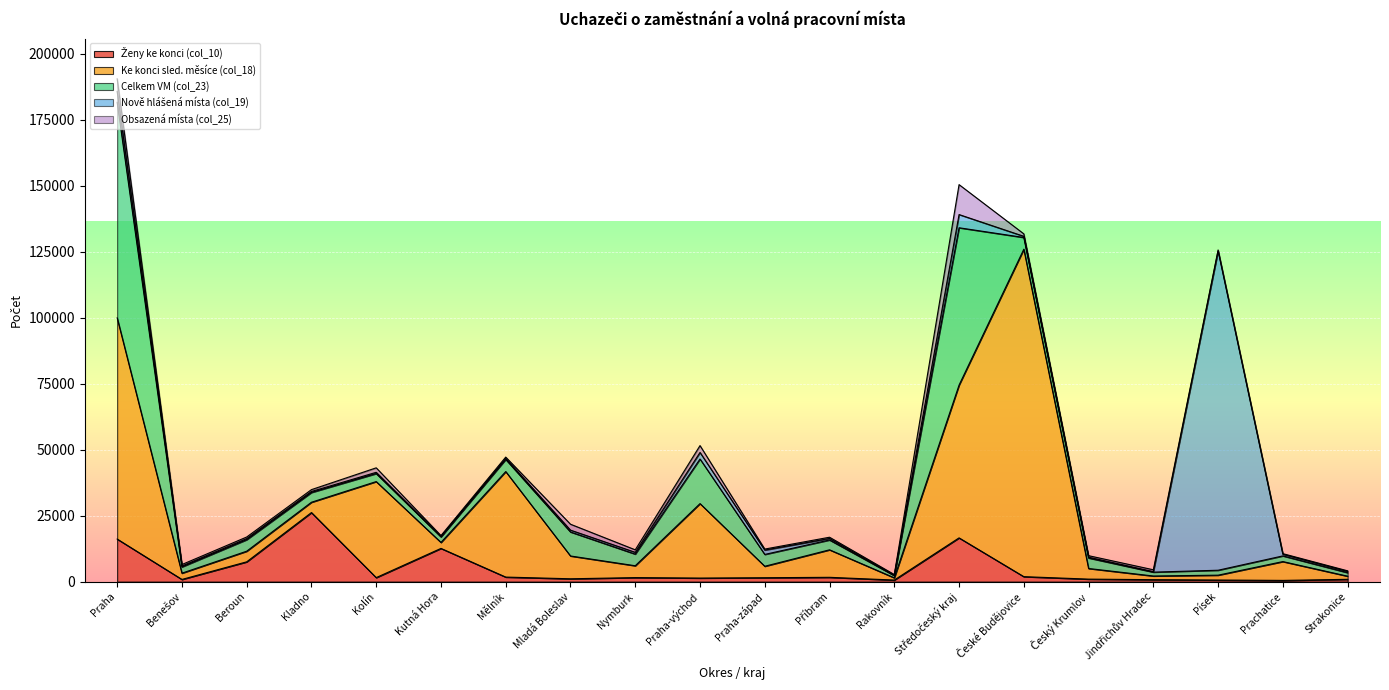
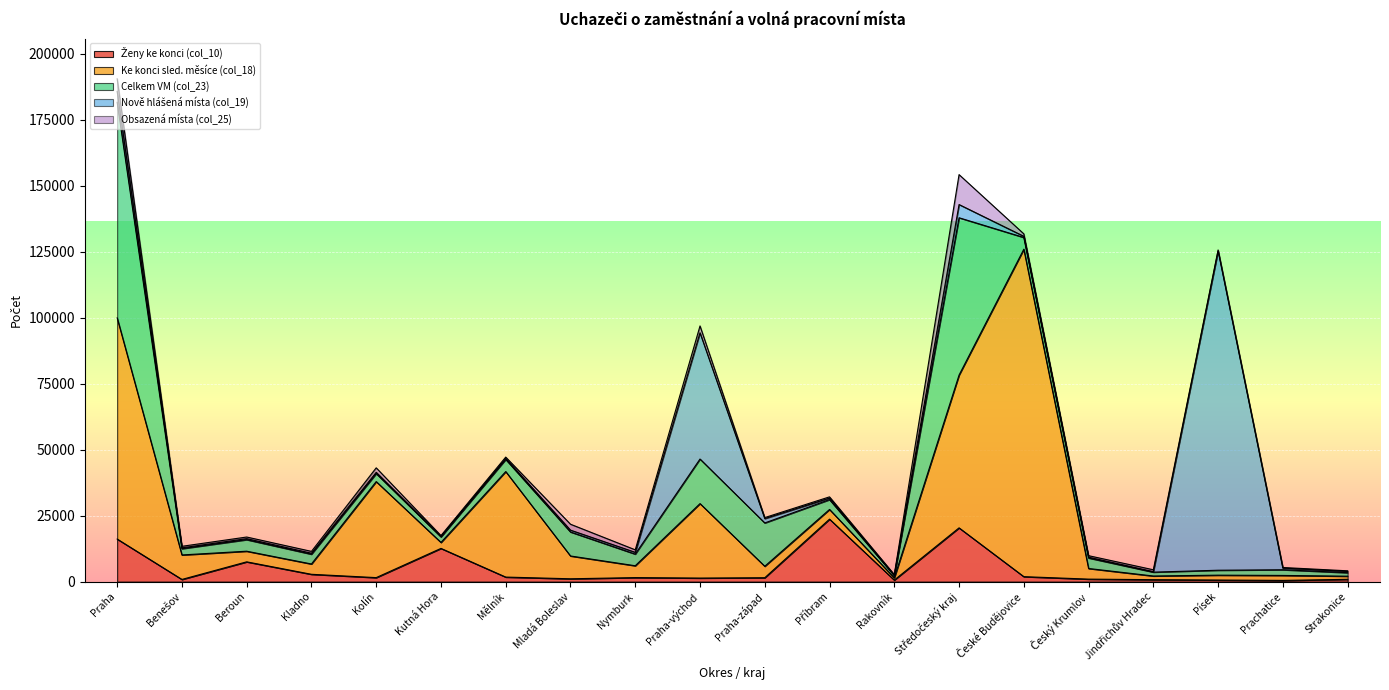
Ke konci sled. měsíce (col_18), Benešov: 2000 -> 9000
Ženy ke konci (col_10), Kladno: 26000 -> 3000
Nově hlášená místa (col_19), Praha-východ: 2000 -> 48000
Celkem VM (col_23), Praha-západ: 4000 -> 16000
Ženy ke konci (col_10), Příbram: 2000 -> 24000
Ke konci sled. měsíce (col_18), Příbram: 10000 -> 4000
Ženy ke konci (col_10), Středočeský kraj: 17000 -> 20000
Ke konci sled. měsíce (col_18), Prachatice: 7000 -> 2000
